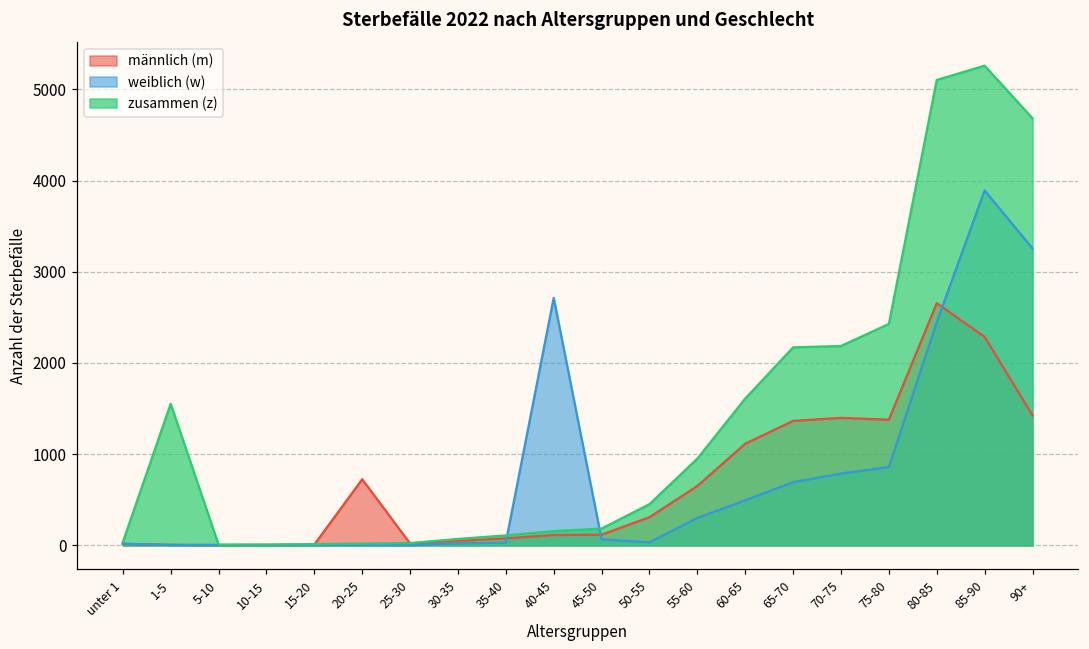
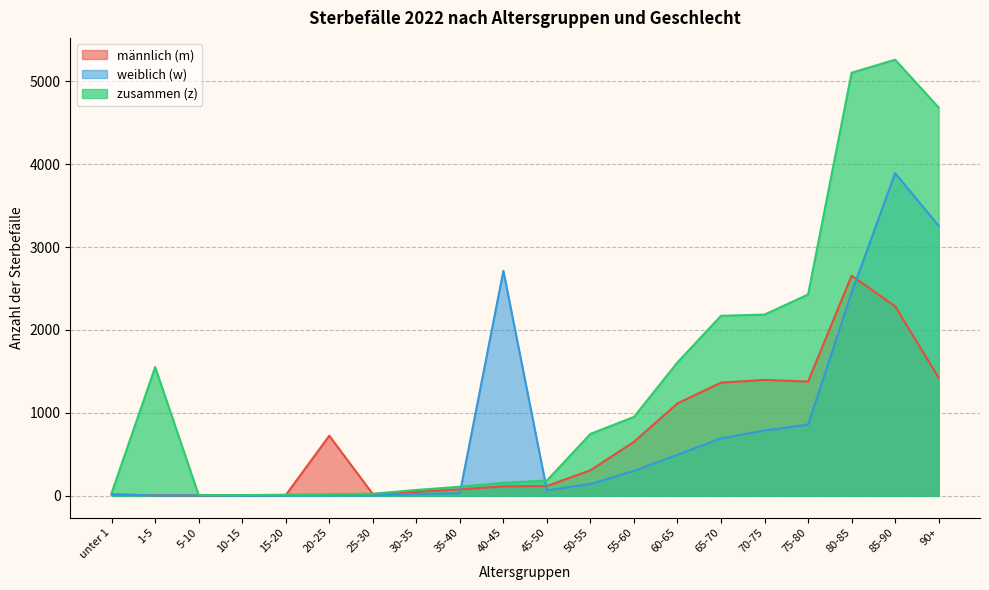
weiblich (w), 50-55: 0 -> 100
zusammen (z), 50-55: 500 -> 700
